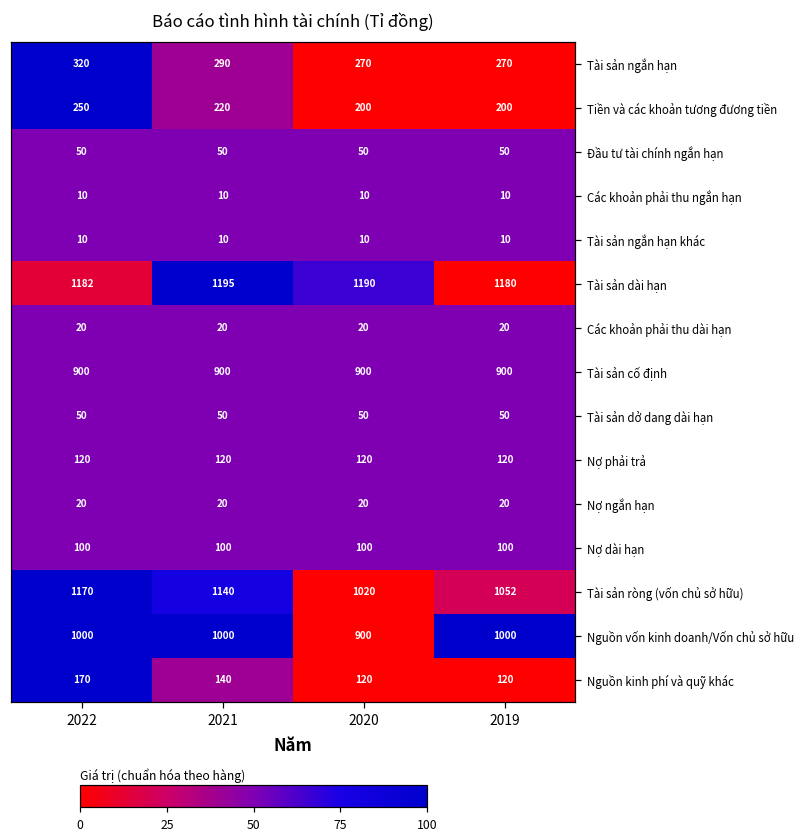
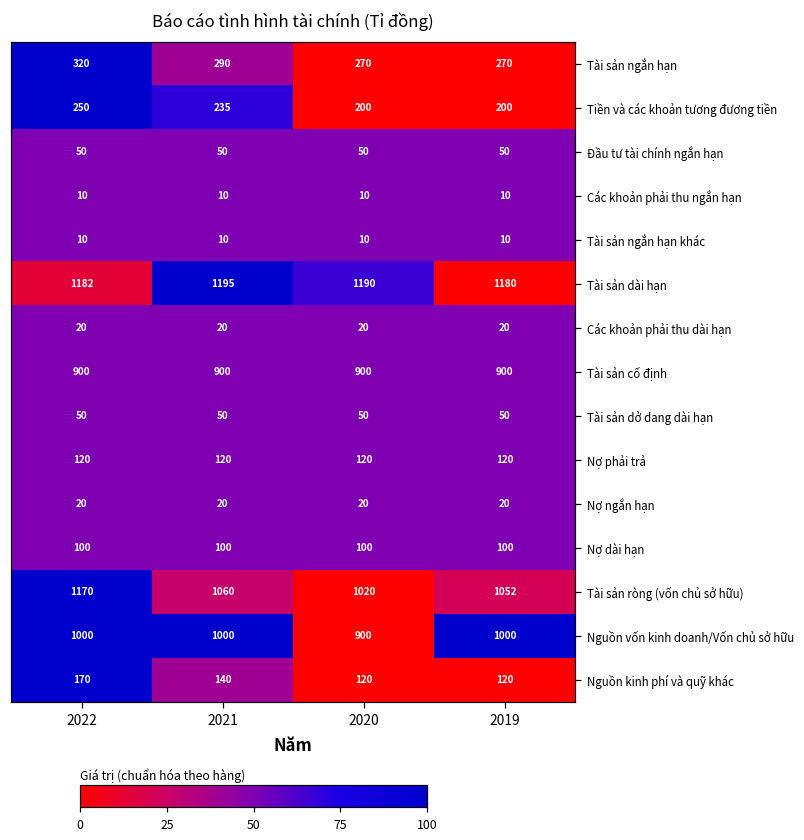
Tiền và các khoản tương đương tiền, 2021: 220 -> 235
Tài sản ròng (vốn chủ sở hữu), 2021: 1140 -> 1060
